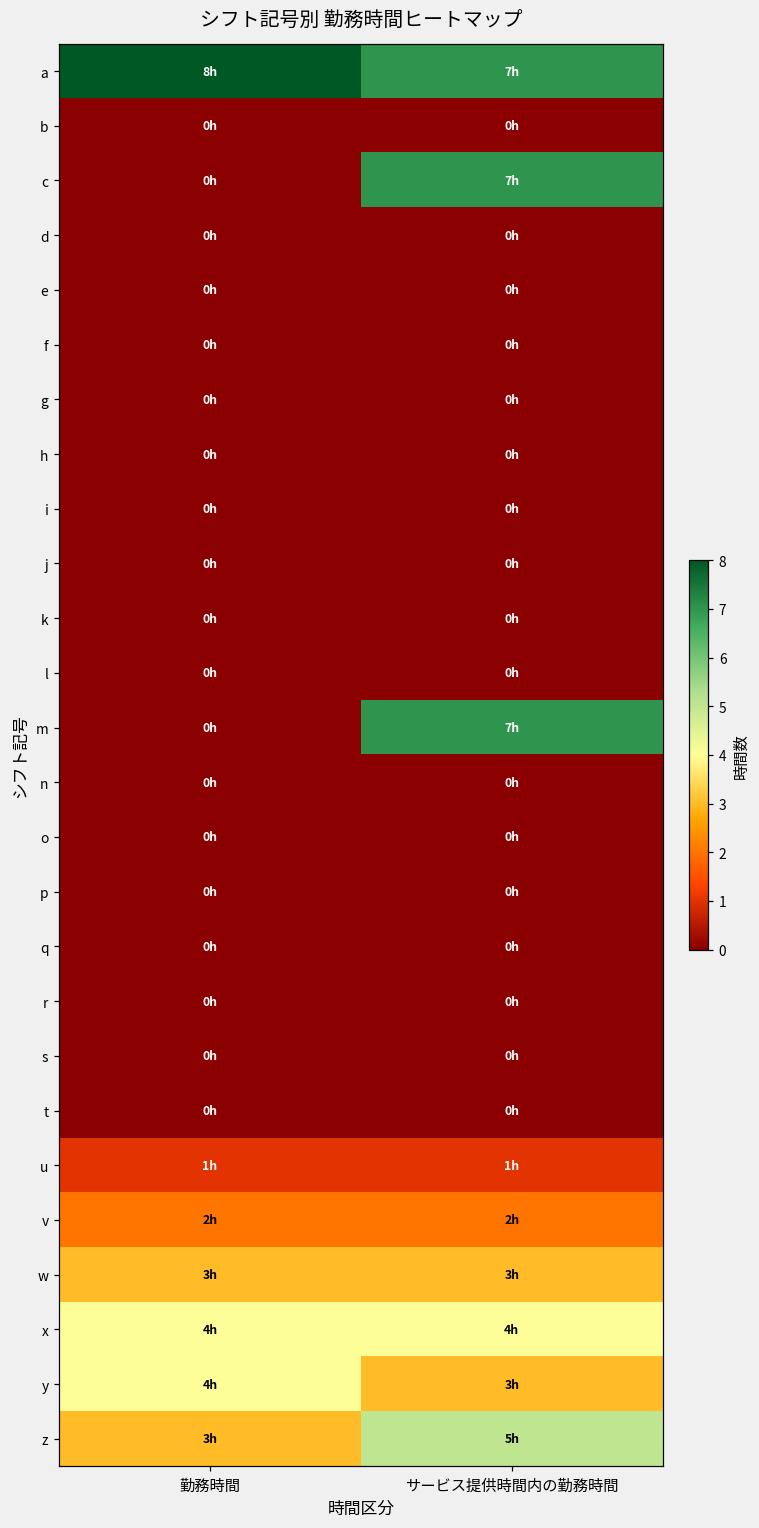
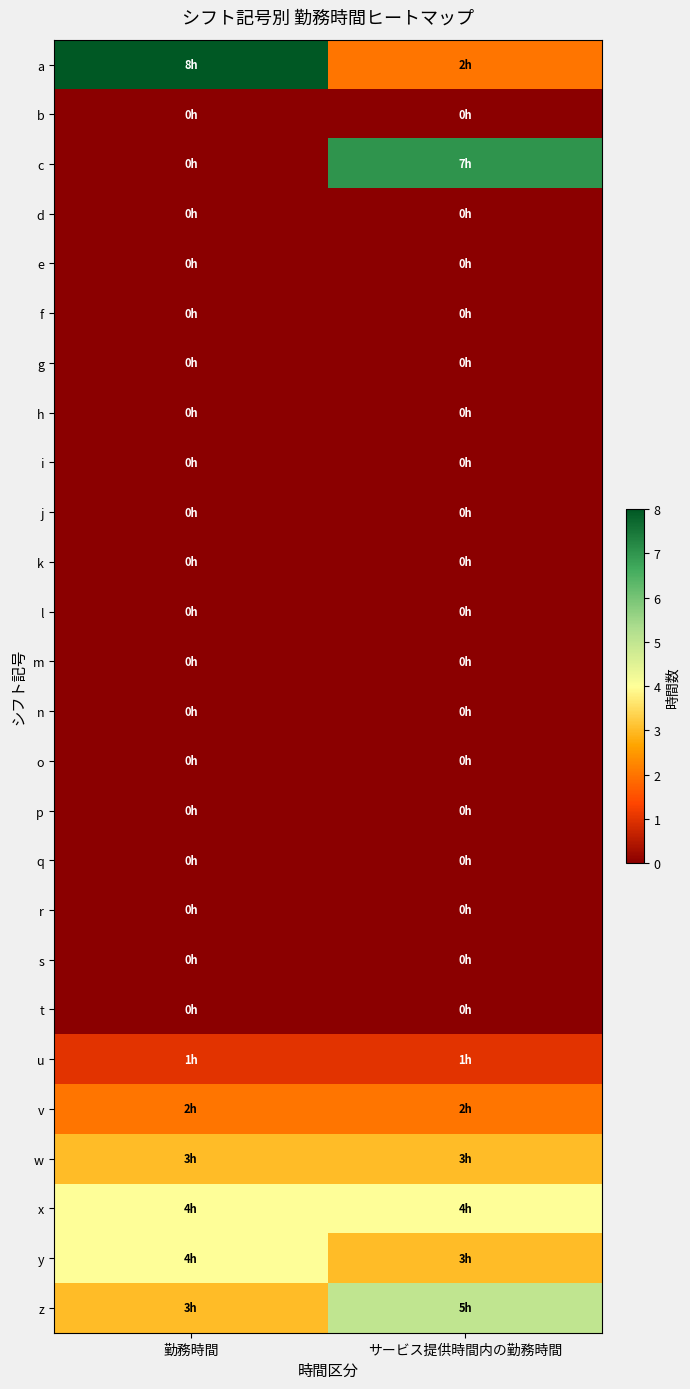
a, サービス提供時間内の勤務時間: 7h -> 2h
m, サービス提供時間内の勤務時間: 7h -> 0h
